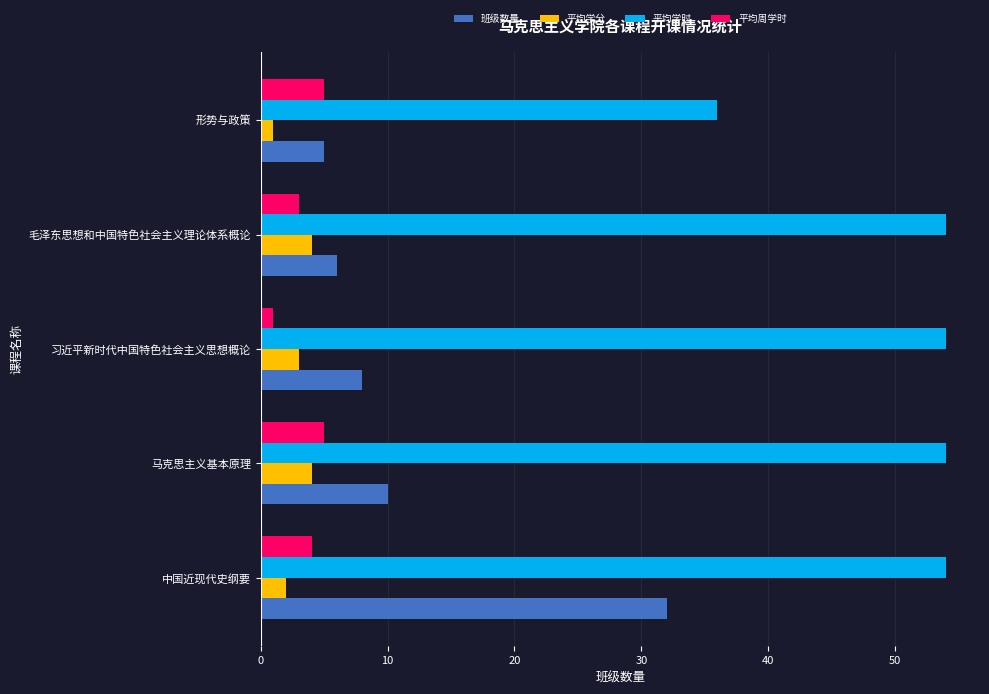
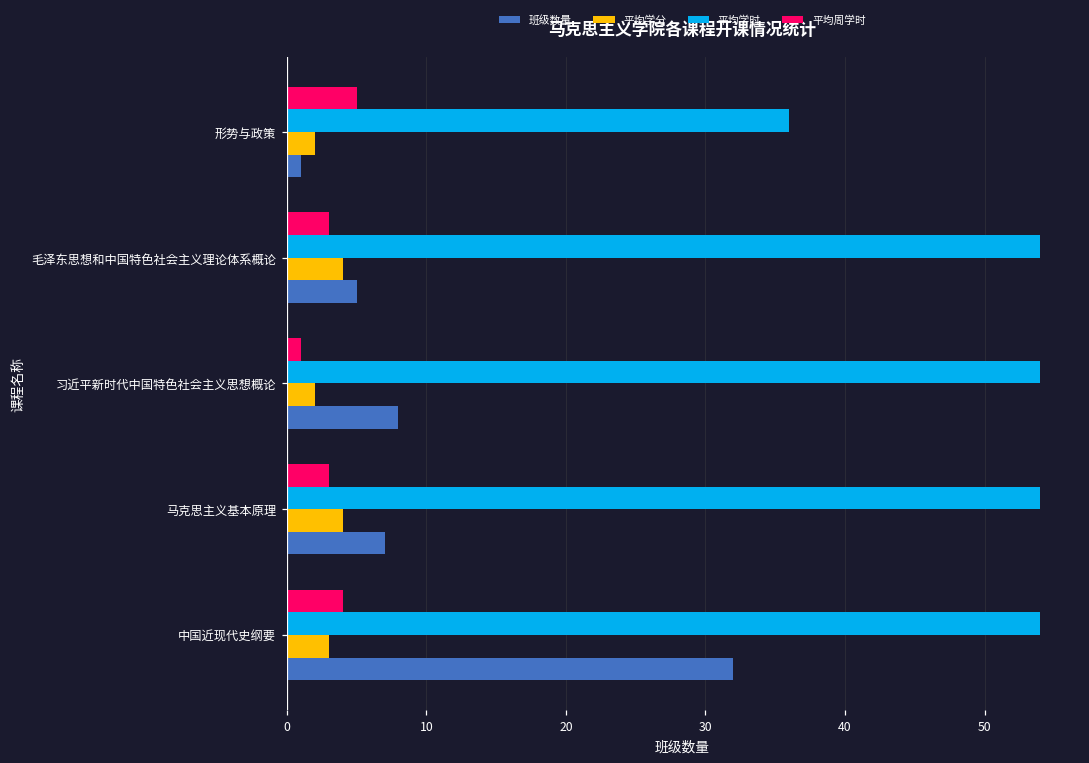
平均学分, 形势与政策: 1 -> 2
班级数量, 形势与政策: 5 -> 1
班级数量, 毛泽东思想和中国特色社会主义理论体系概论: 6 -> 5
平均学分, 习近平新时代中国特色社会主义思想概论: 3 -> 2
平均周学时, 马克思主义基本原理: 5 -> 3
班级数量, 马克思主义基本原理: 10 -> 7
平均学分, 中国近现代史纲要: 2 -> 3
